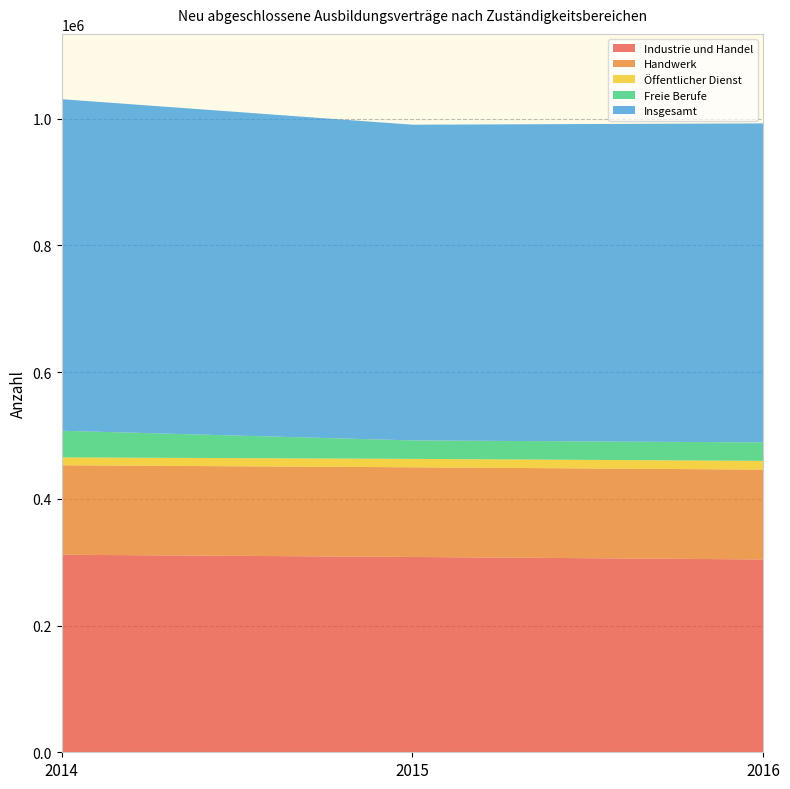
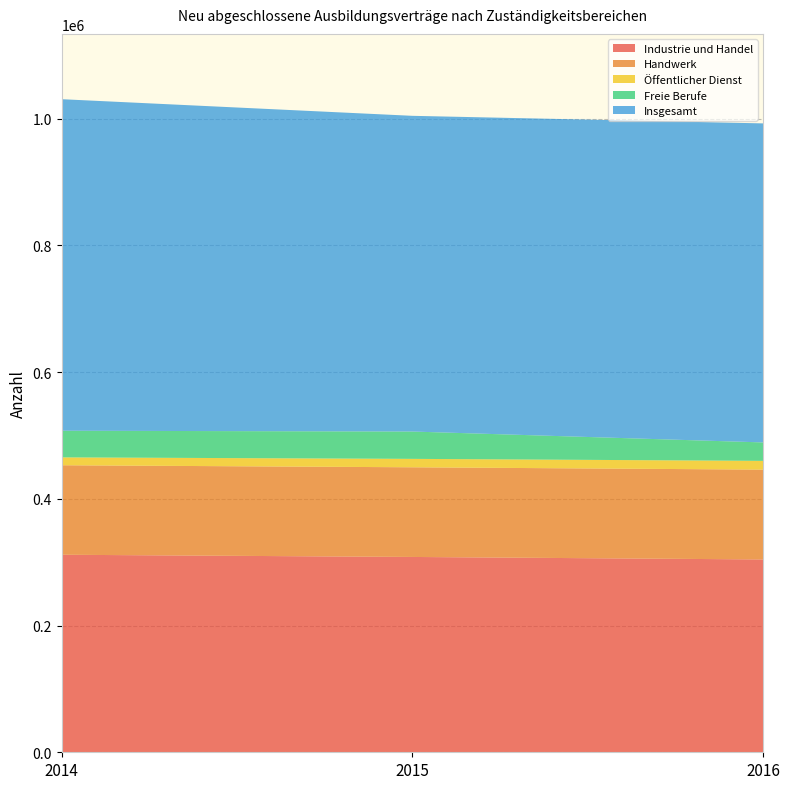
Freie Berufe, 2015: 30000 -> 40000
